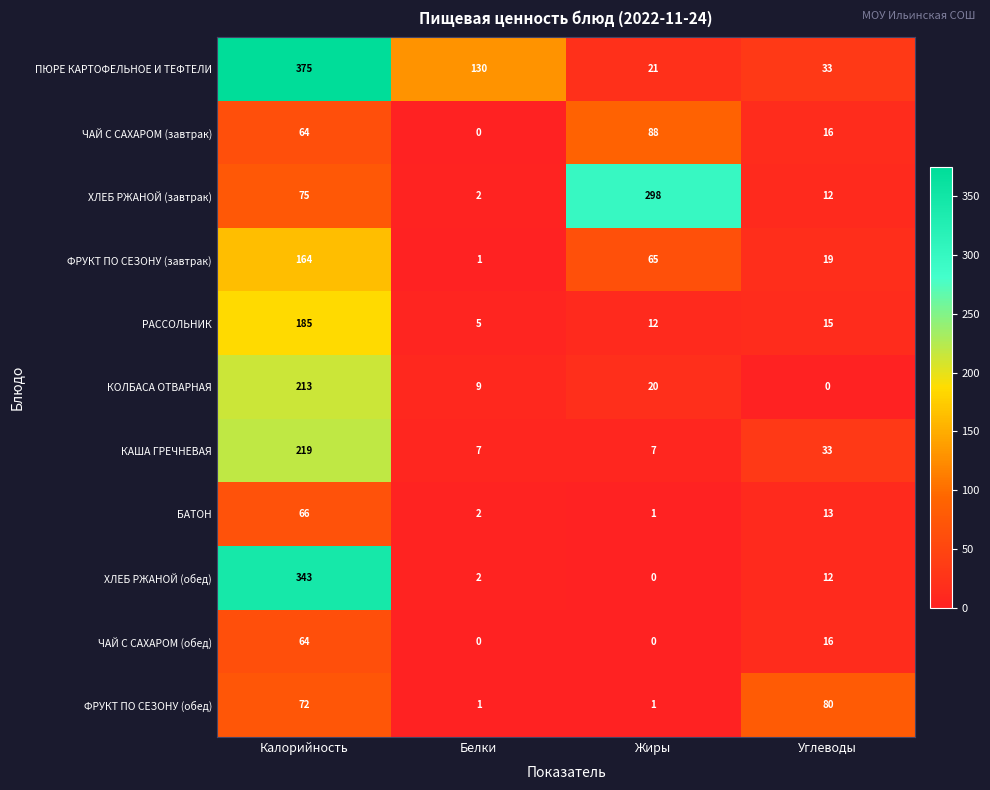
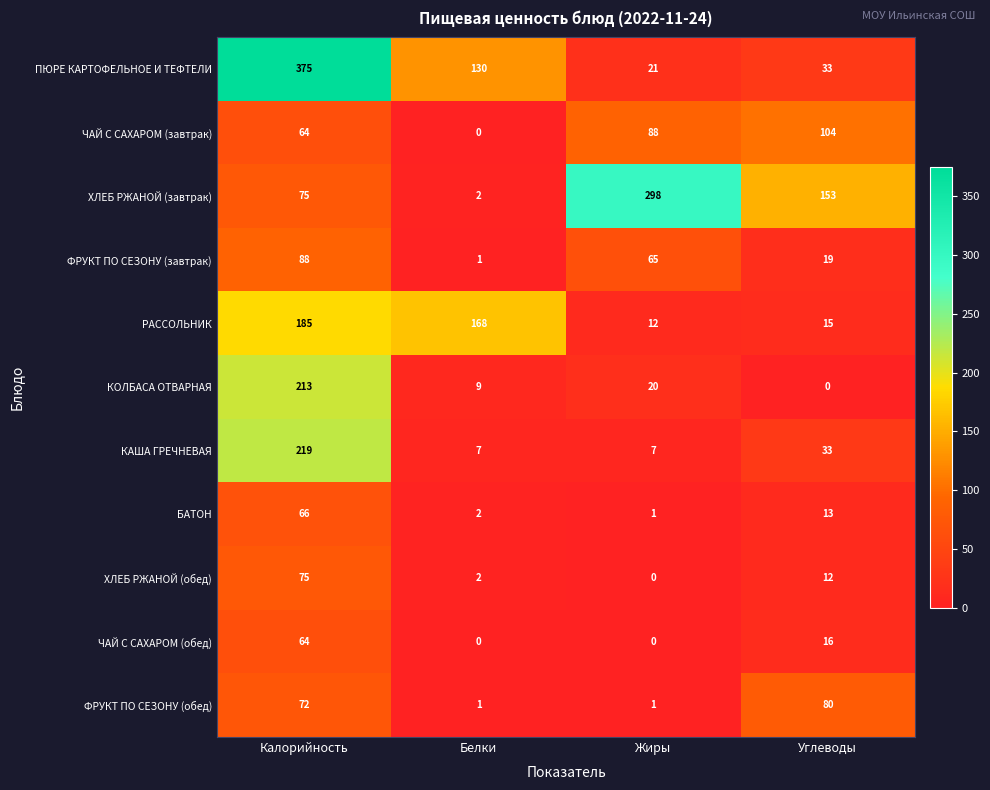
ЧАЙ С САХАРОМ (завтрак), Углеводы: 16 -> 104
ХЛЕБ РЖАНОЙ (завтрак), Углеводы: 12 -> 153
ФРУКТ ПО СЕЗОНУ (завтрак), Калорийность: 164 -> 88
РАССОЛЬНИК, Белки: 5 -> 168
ХЛЕБ РЖАНОЙ (обед), Калорийность: 343 -> 75
